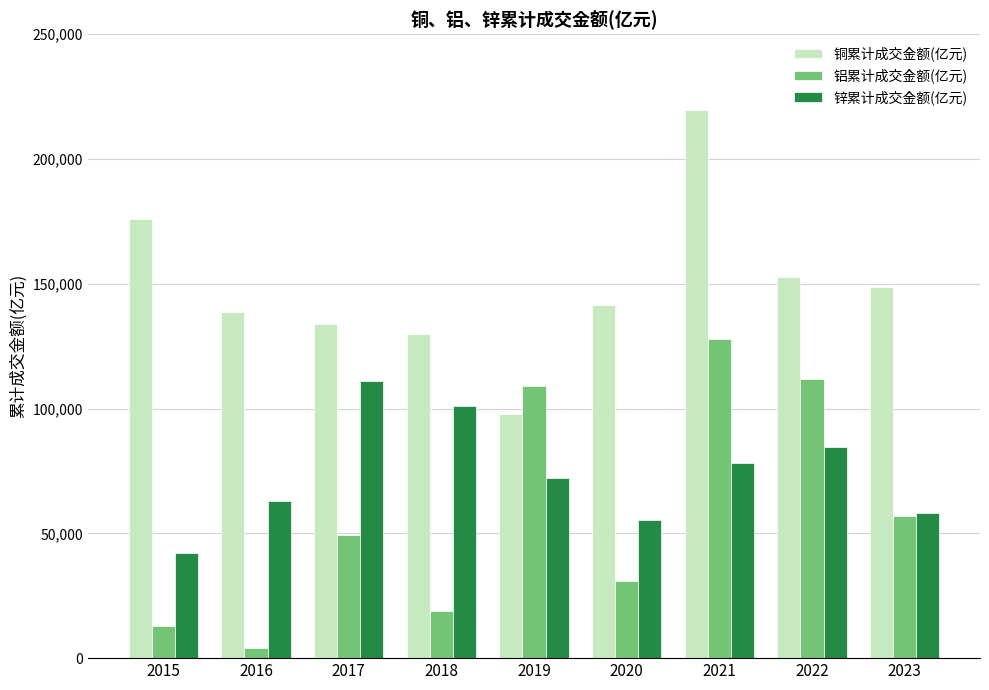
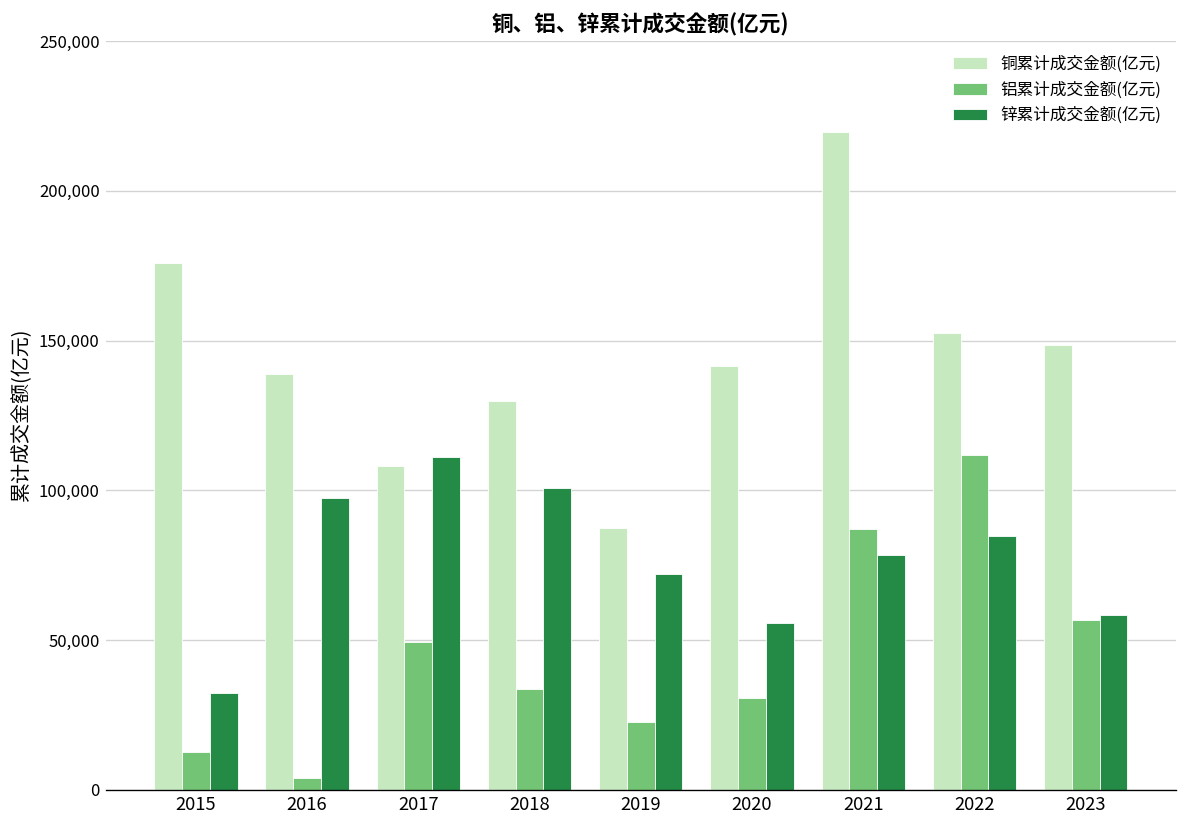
锌累计成交金额(亿元), 2015: 42,000 -> 32,000
锌累计成交金额(亿元), 2016: 63,000 -> 97,000
铜累计成交金额(亿元), 2017: 134,000 -> 108,000
铝累计成交金额(亿元), 2018: 19,000 -> 34,000
铜累计成交金额(亿元), 2019: 98,000 -> 87,000
铝累计成交金额(亿元), 2019: 109,000 -> 23,000
铝累计成交金额(亿元), 2021: 128,000 -> 87,000
